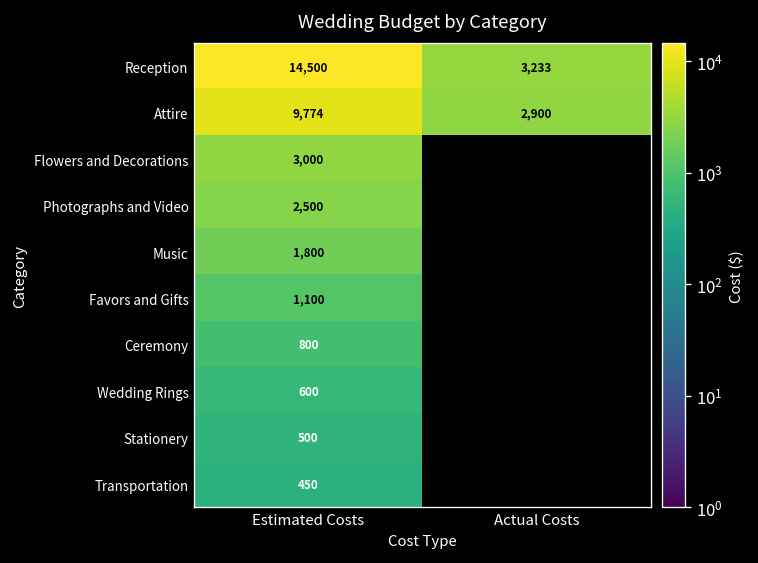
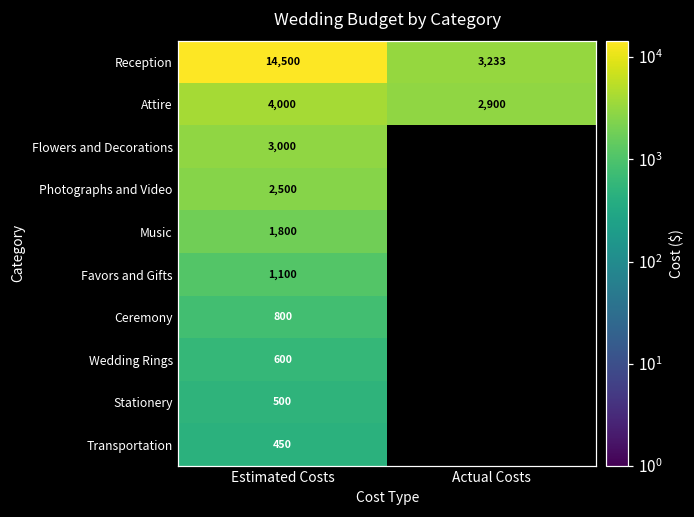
Attire, Estimated Costs: 9,774 -> 4,000
